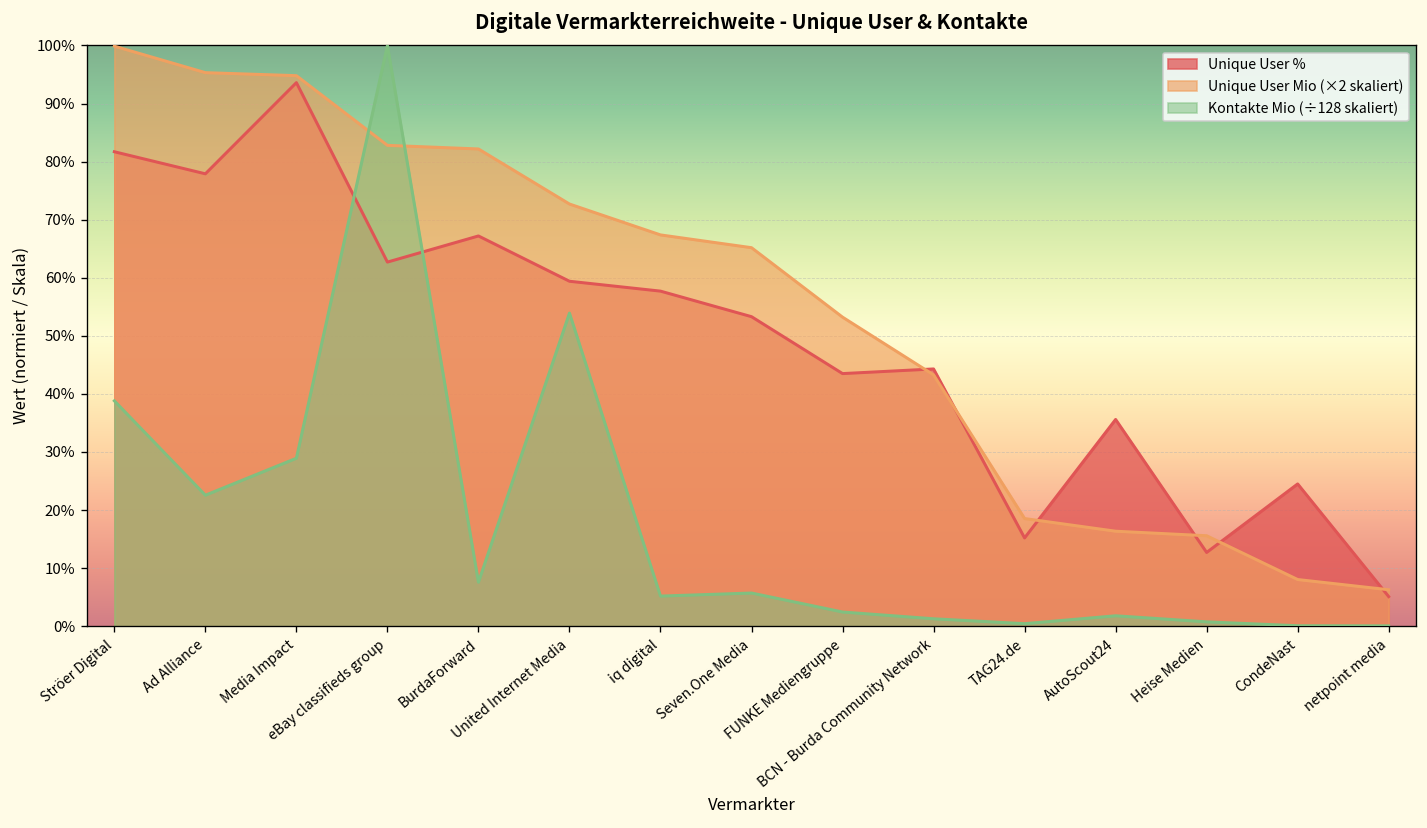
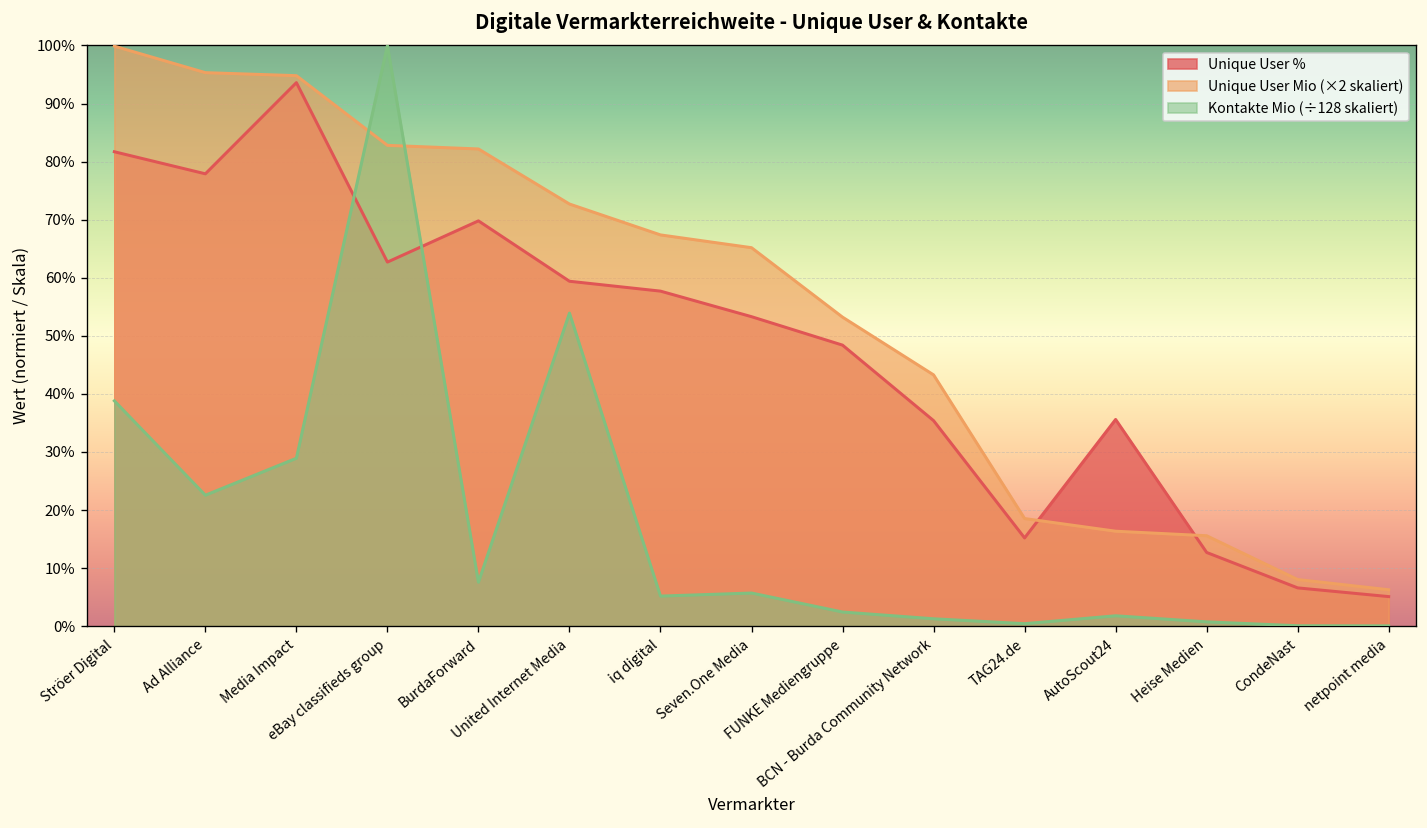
Unique User %, BurdaForward: 67% -> 70%
Unique User %, FUNKE Mediengruppe: 44% -> 48%
Unique User %, BCN - Burda Community Network: 44% -> 35%
Unique User %, CondeNast: 25% -> 7%
